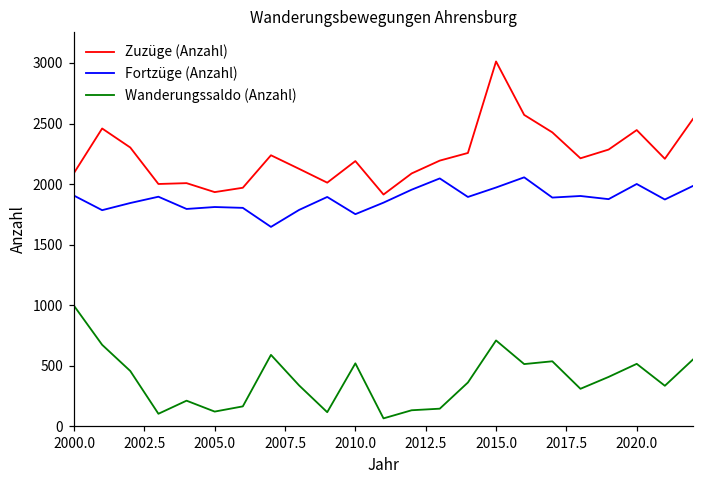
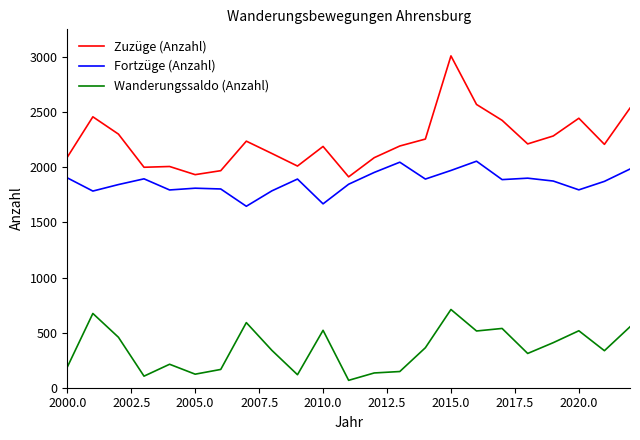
Wanderungssaldo (Anzahl), 2000.0: 1000 -> 190
Fortzüge (Anzahl), 2010.0: 1750 -> 1670
Fortzüge (Anzahl), 2020.0: 2000 -> 1800
